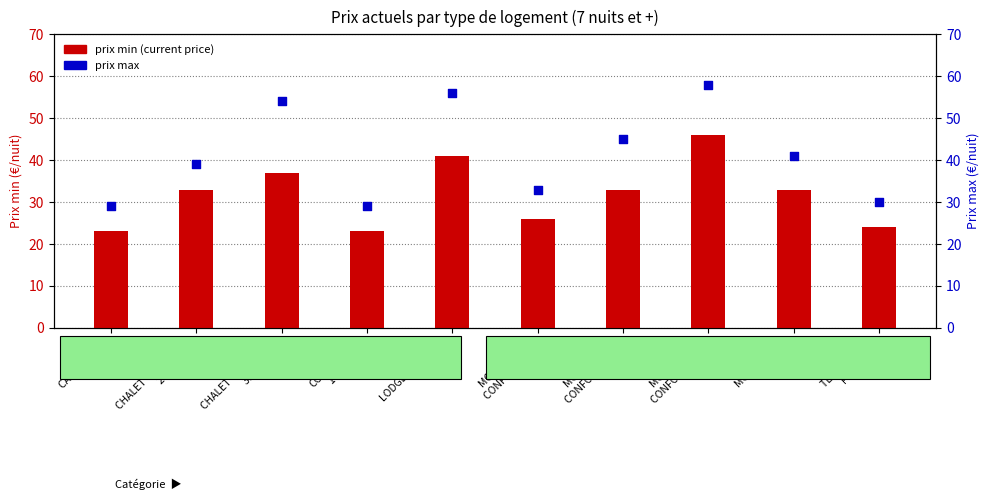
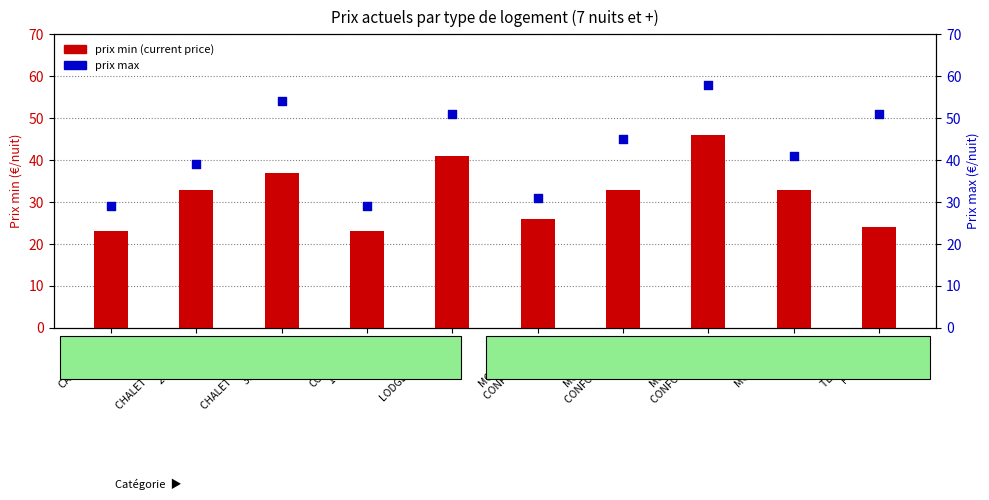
prix max, LODGE PREMIUM SWEET: 56 -> 51
prix max, MOBIL HOME CONFORT 2ch: 33 -> 31
prix max, TENTE TOILE PREMIUM: 30 -> 51
